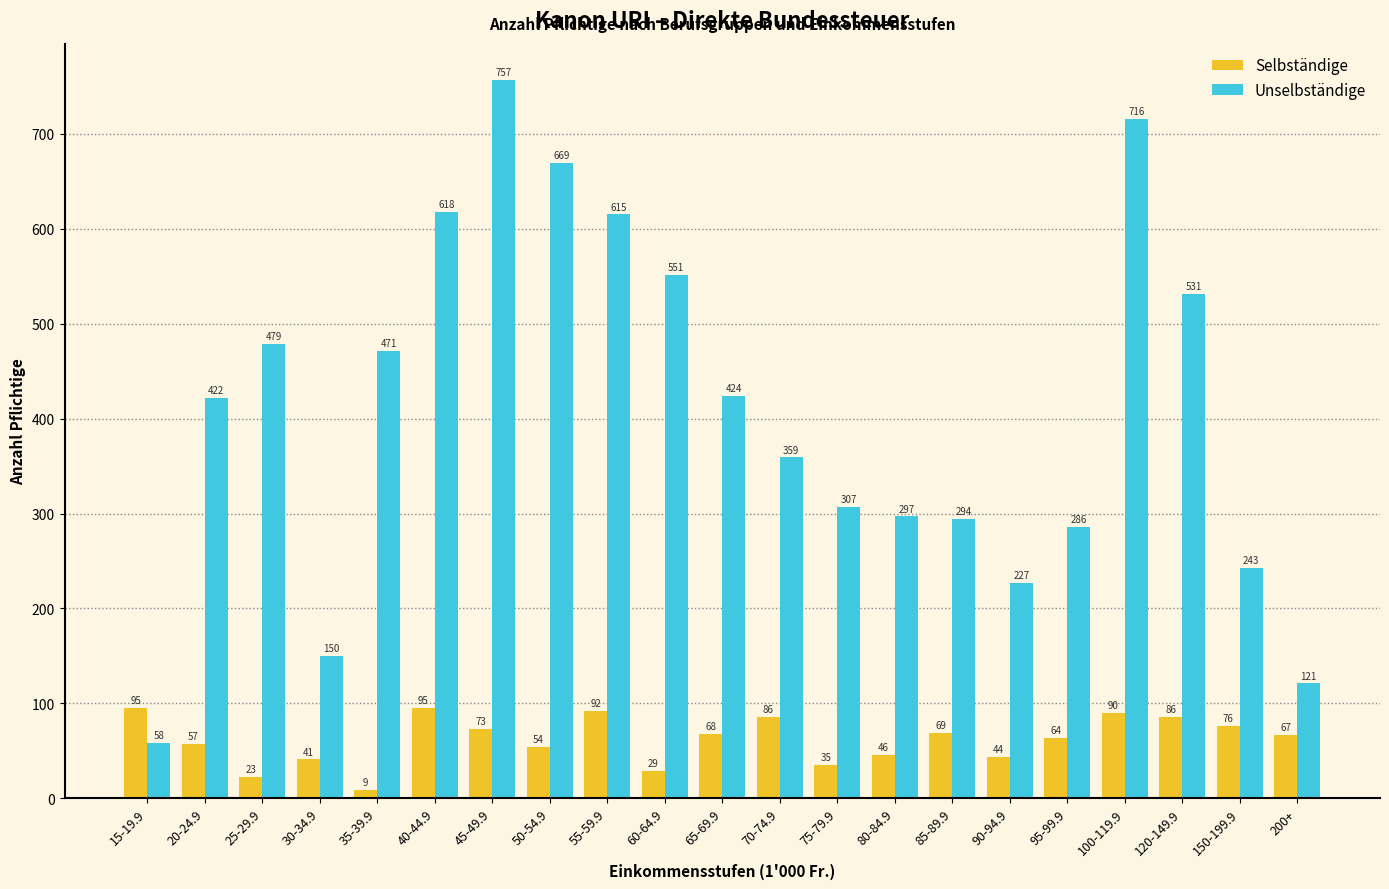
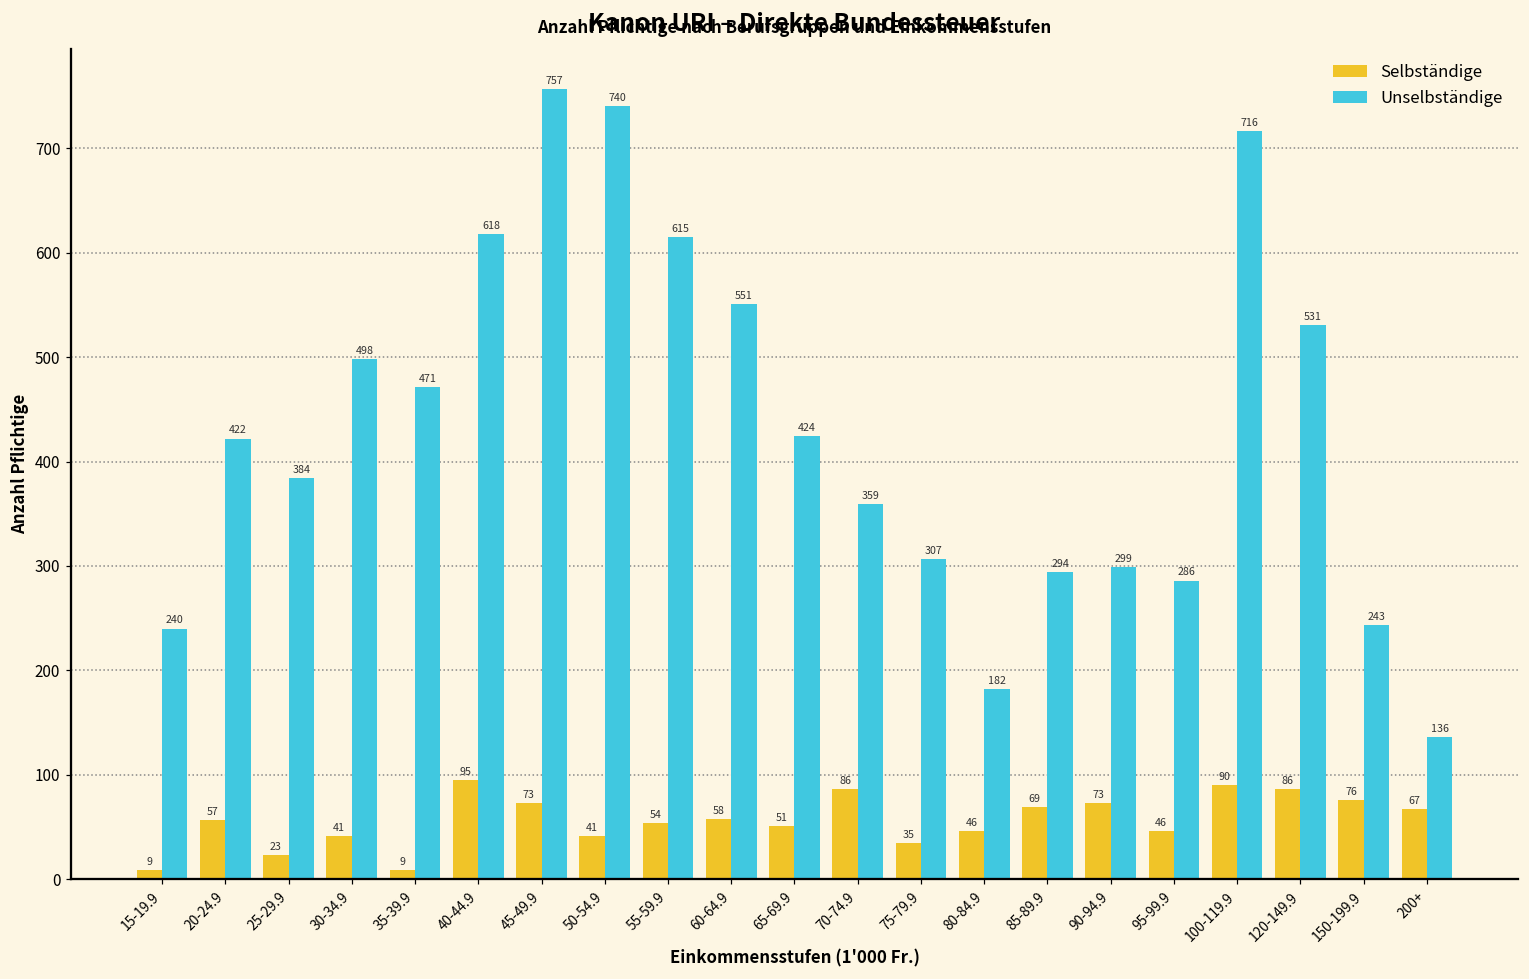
Selbständige, 15-19.9: 95 -> 9
Unselbständige, 15-19.9: 58 -> 240
Unselbständige, 25-29.9: 479 -> 384
Unselbständige, 30-34.9: 150 -> 498
Selbständige, 50-54.9: 54 -> 41
Unselbständige, 50-54.9: 669 -> 740
Selbständige, 55-59.9: 92 -> 54
Selbständige, 60-64.9: 29 -> 58
Selbständige, 65-69.9: 68 -> 51
Unselbständige, 80-84.9: 297 -> 182
Selbständige, 90-94.9: 44 -> 73
Unselbständige, 90-94.9: 227 -> 299
Selbständige, 95-99.9: 64 -> 46
Unselbständige, 200+: 121 -> 136
